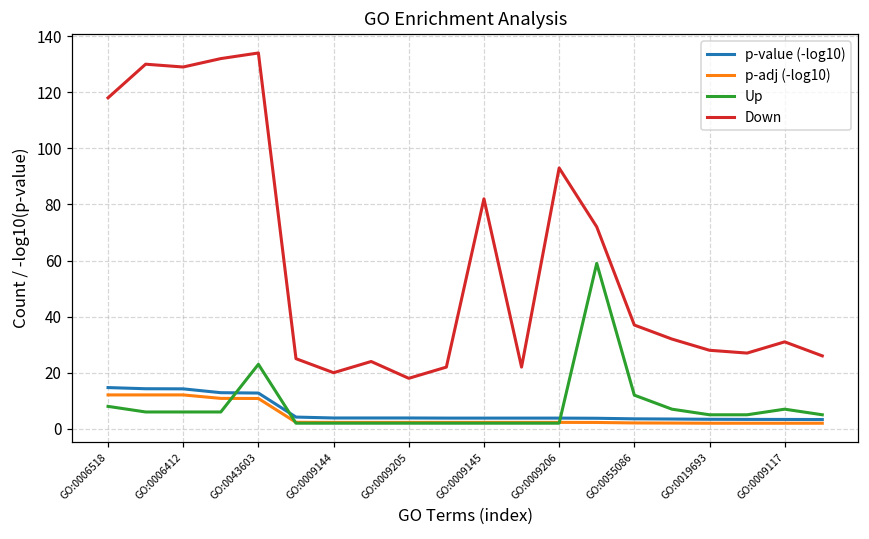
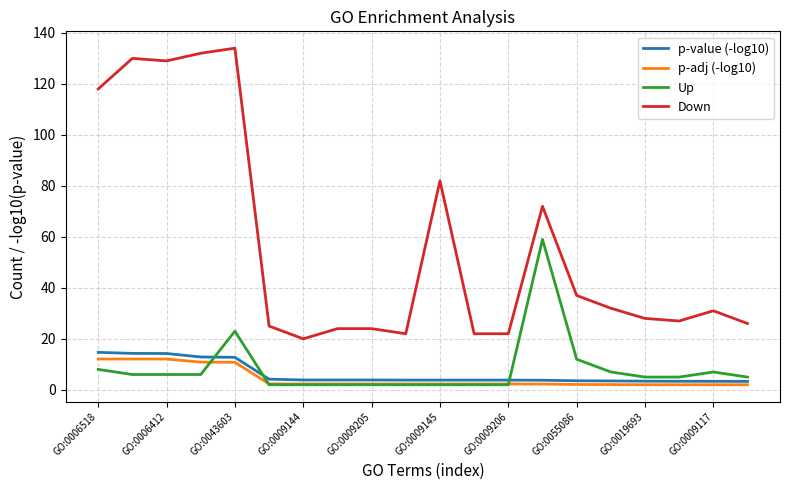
Down, GO:0009205: 18 -> 24
Down, GO:0009206: 93 -> 22
